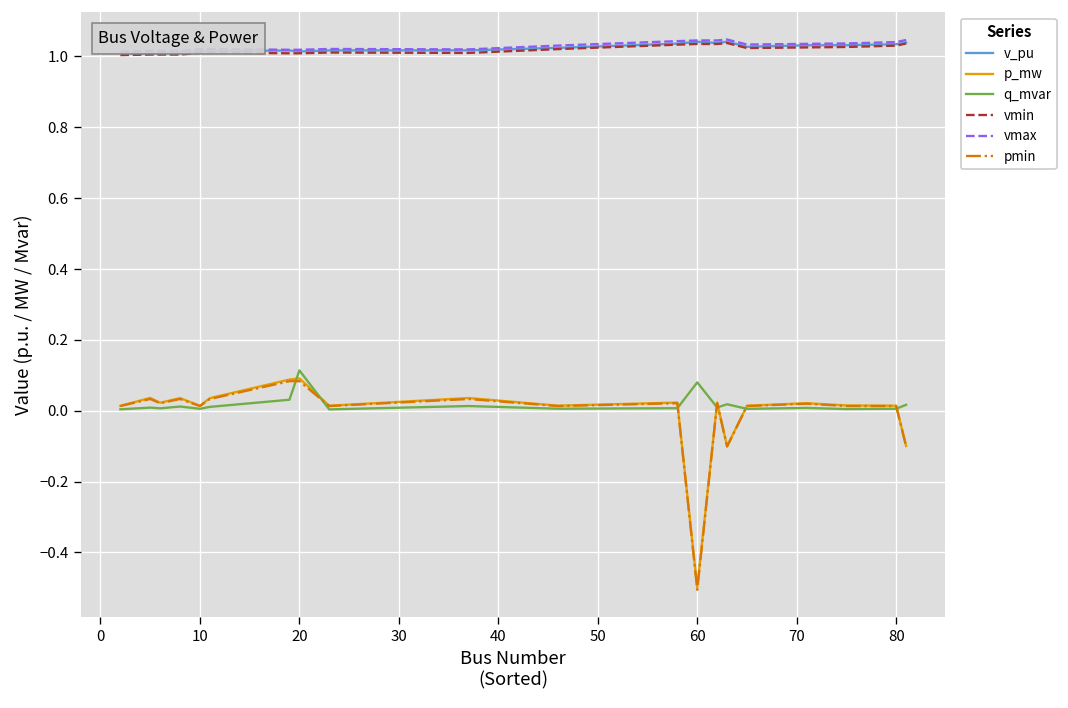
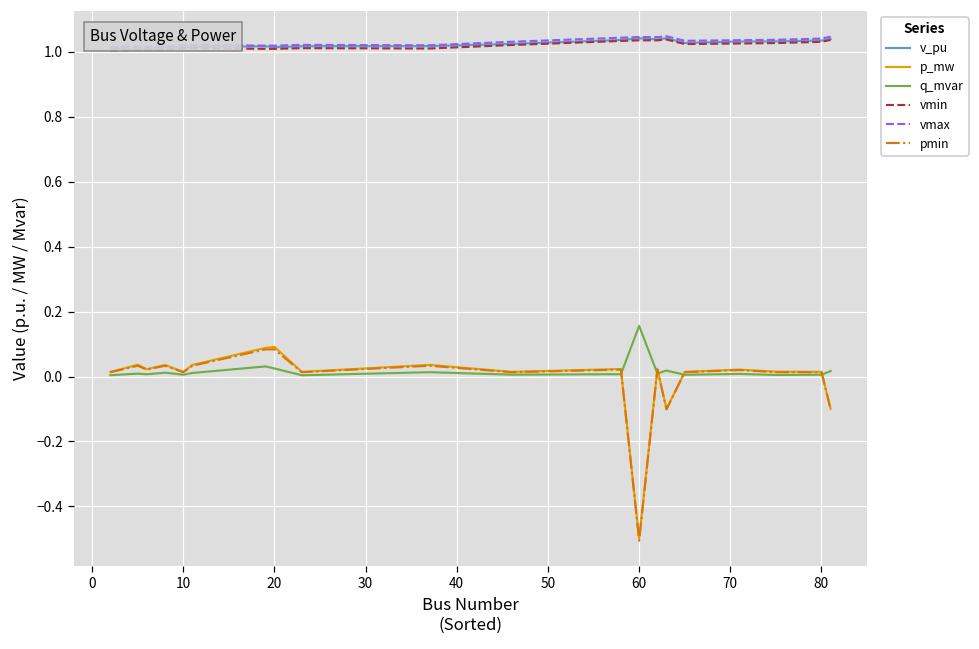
q_mvar, 20: 0.11 -> 0.02
q_mvar, 60: 0.08 -> 0.16
